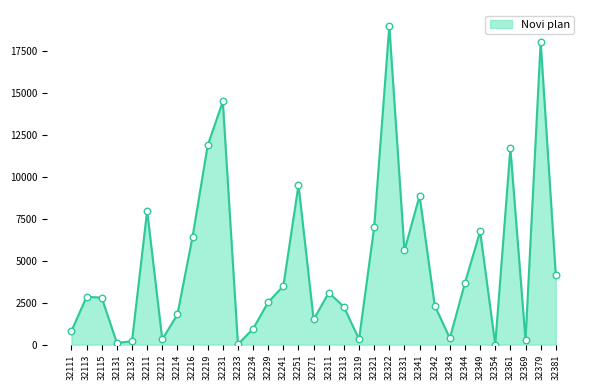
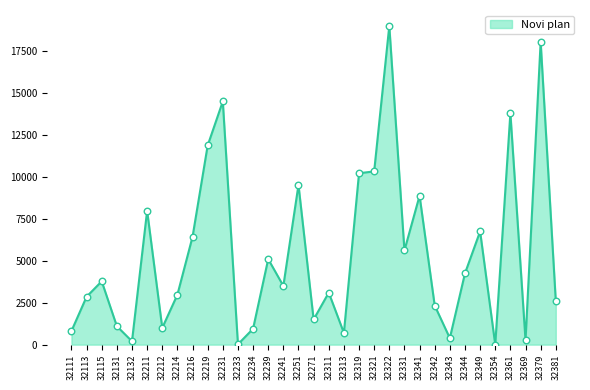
32115: 2800 -> 3800
32131: 100 -> 1100
32212: 300 -> 1000
32214: 1800 -> 3000
32239: 2500 -> 5100
32313: 2300 -> 700
32319: 300 -> 10200
32321: 7000 -> 10300
32344: 3700 -> 4300
32361: 11700 -> 13800
32381: 4100 -> 2600
